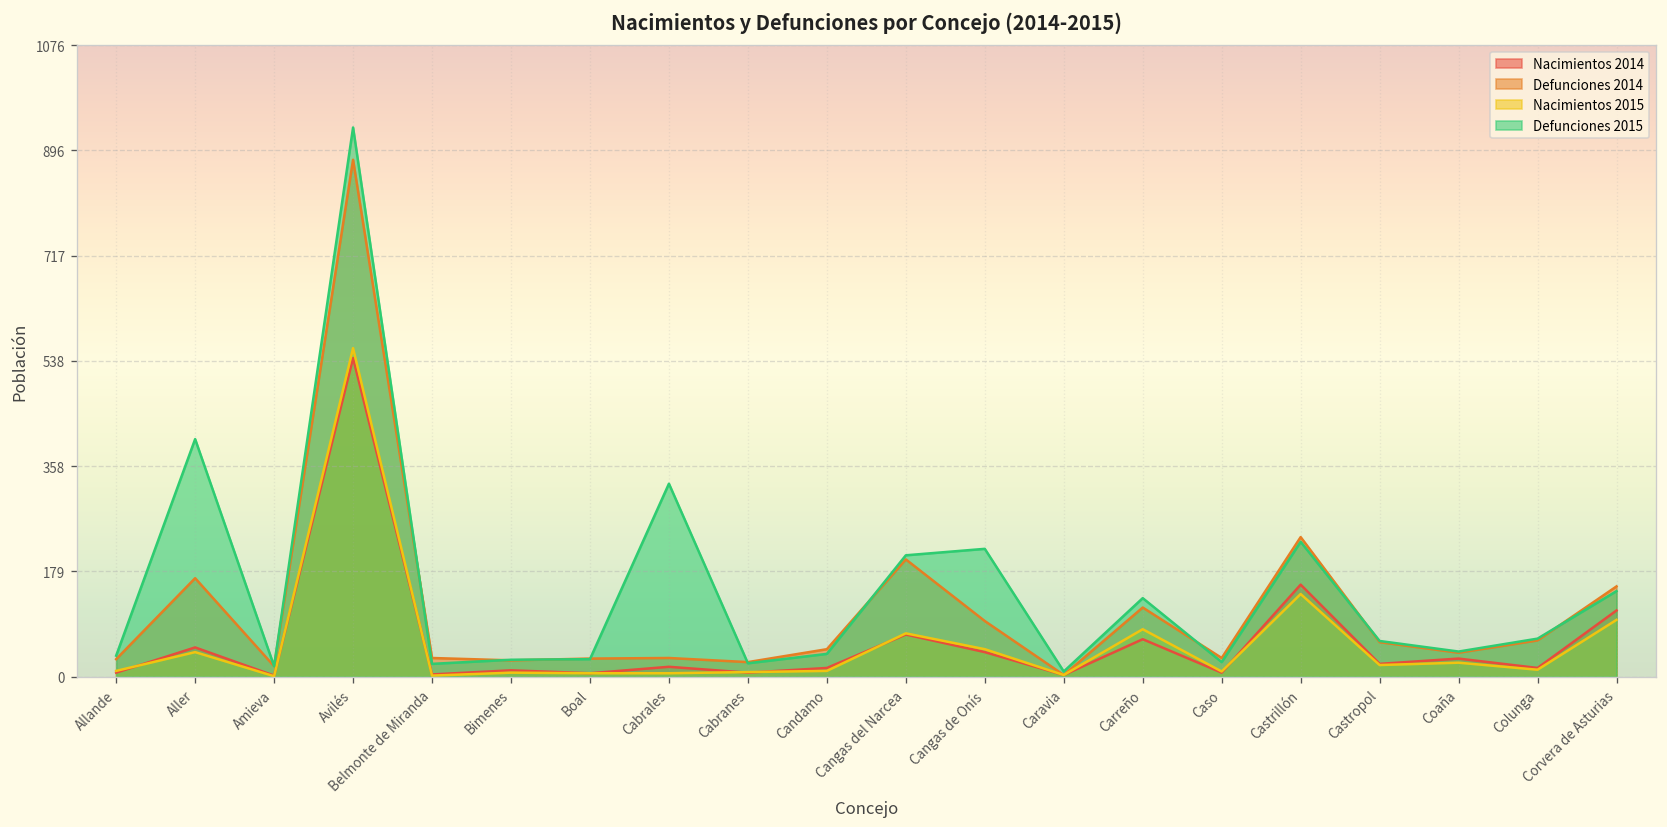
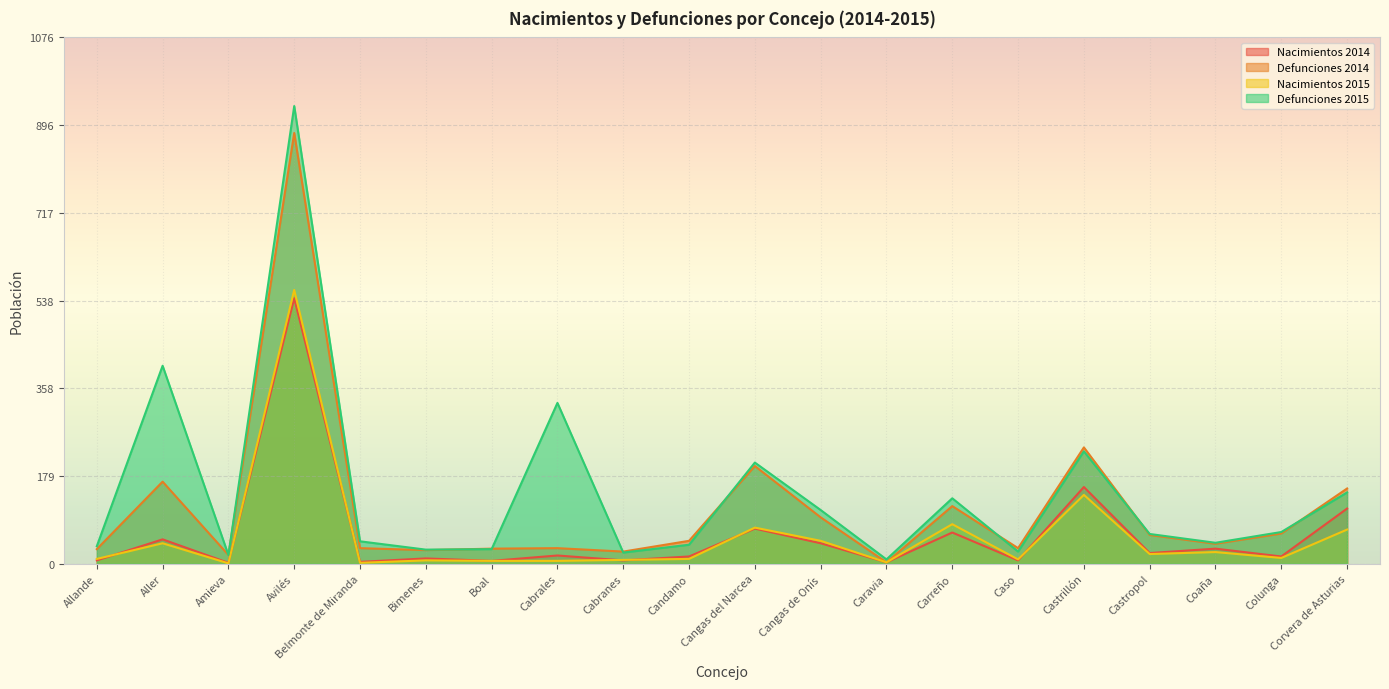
Defunciones 2015, Belmonte de Miranda: 20 -> 50
Defunciones 2015, Cangas de Onís: 220 -> 110
Nacimientos 2015, Corvera de Asturias: 100 -> 70
